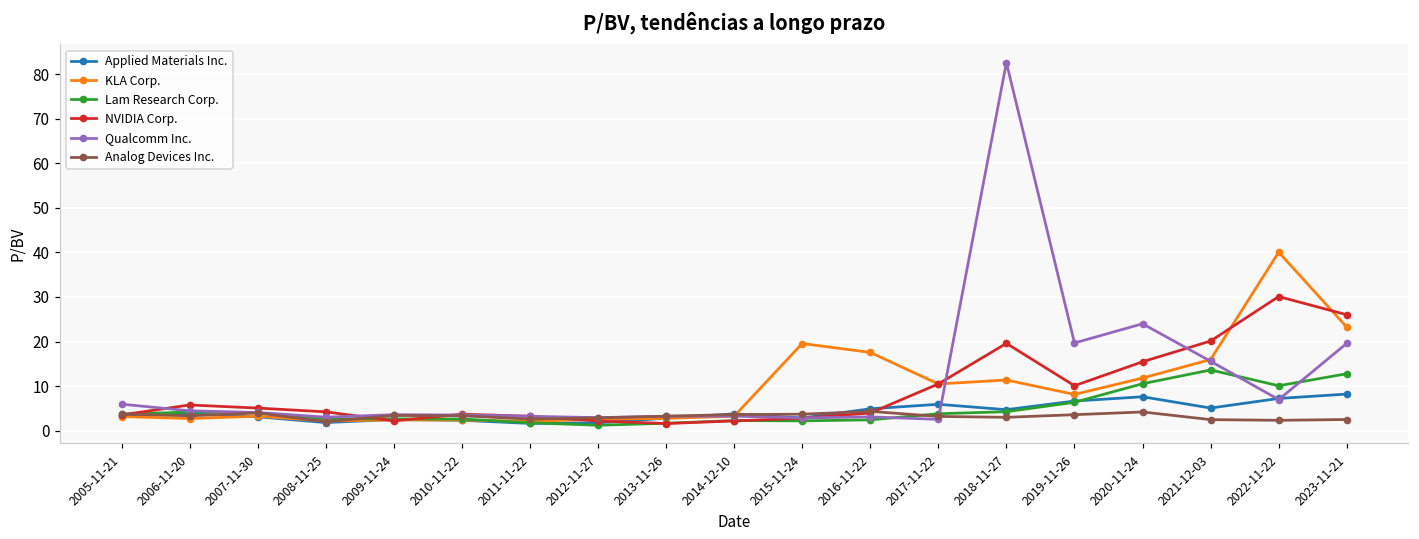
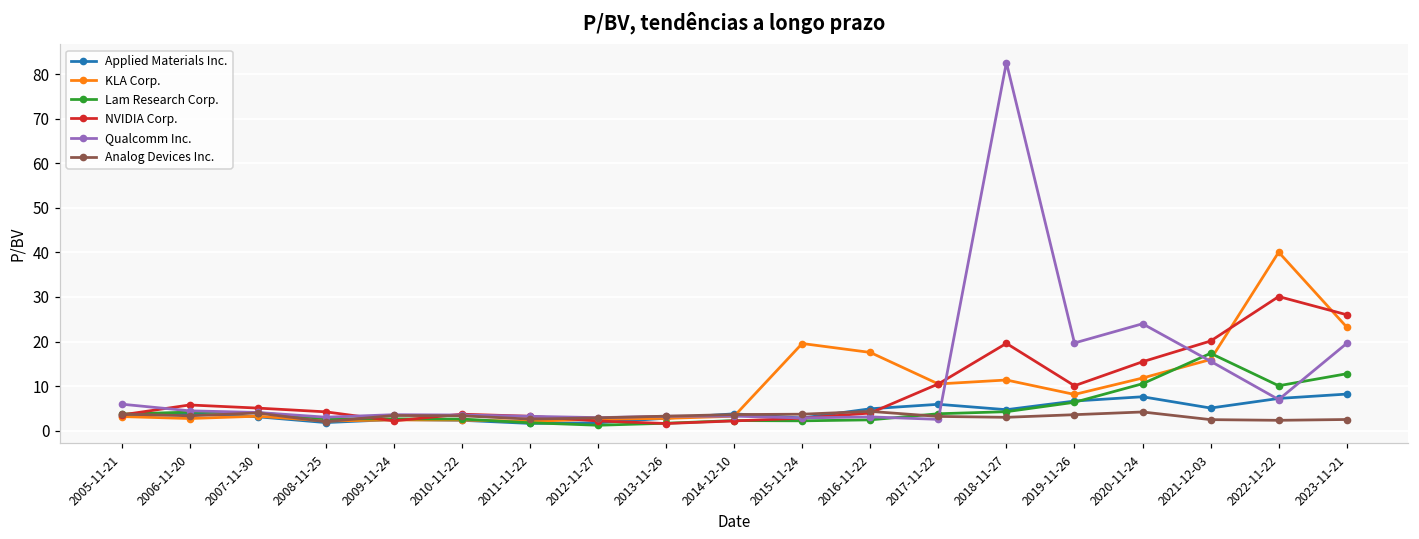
Lam Research Corp., 2021-12-03: 14 -> 17
